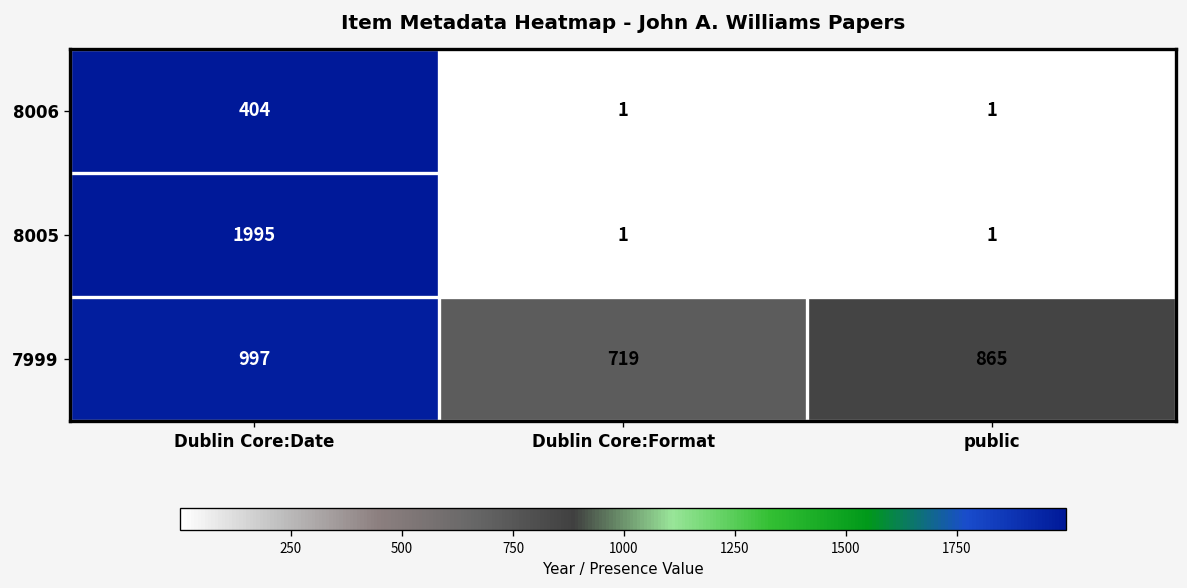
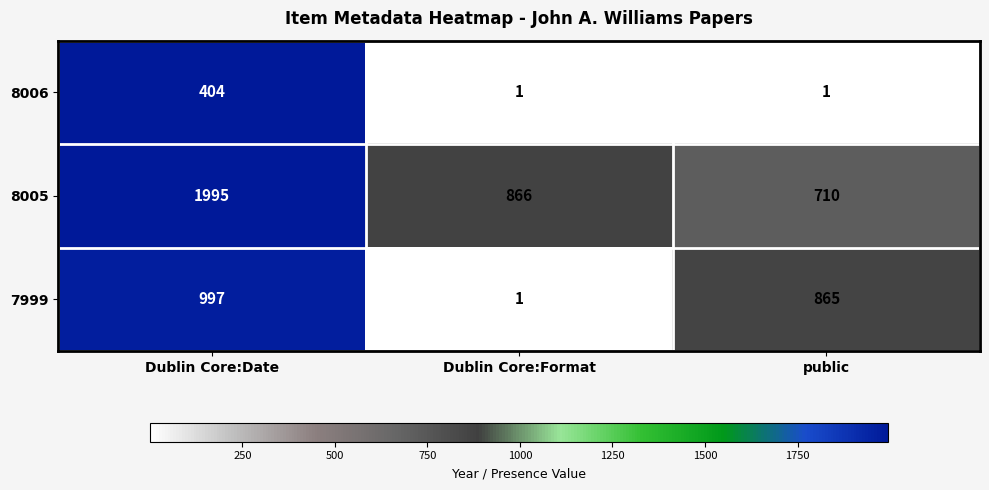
8005, Dublin Core:Format: 1 -> 866
8005, public: 1 -> 710
7999, Dublin Core:Format: 719 -> 1
